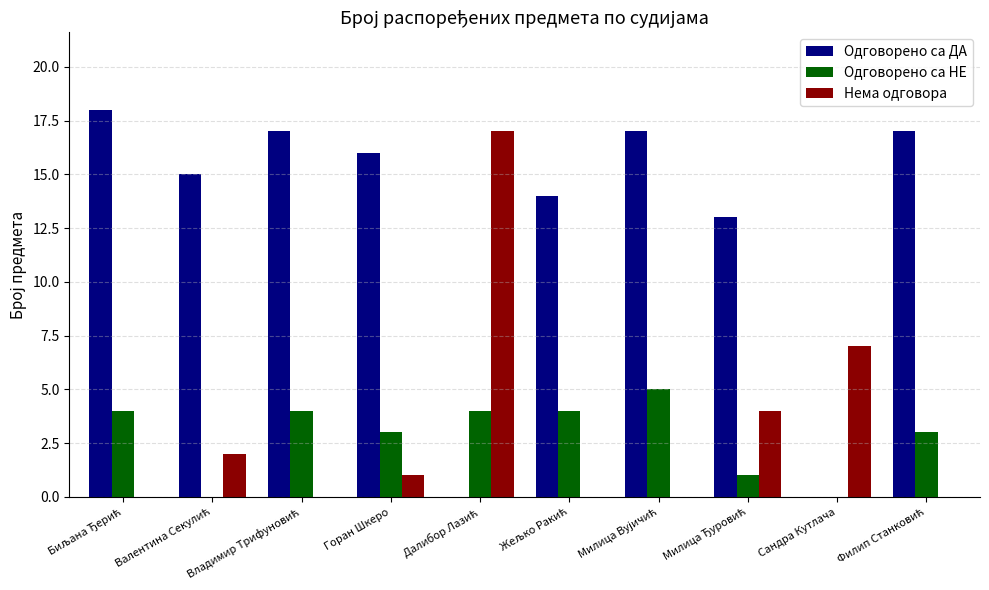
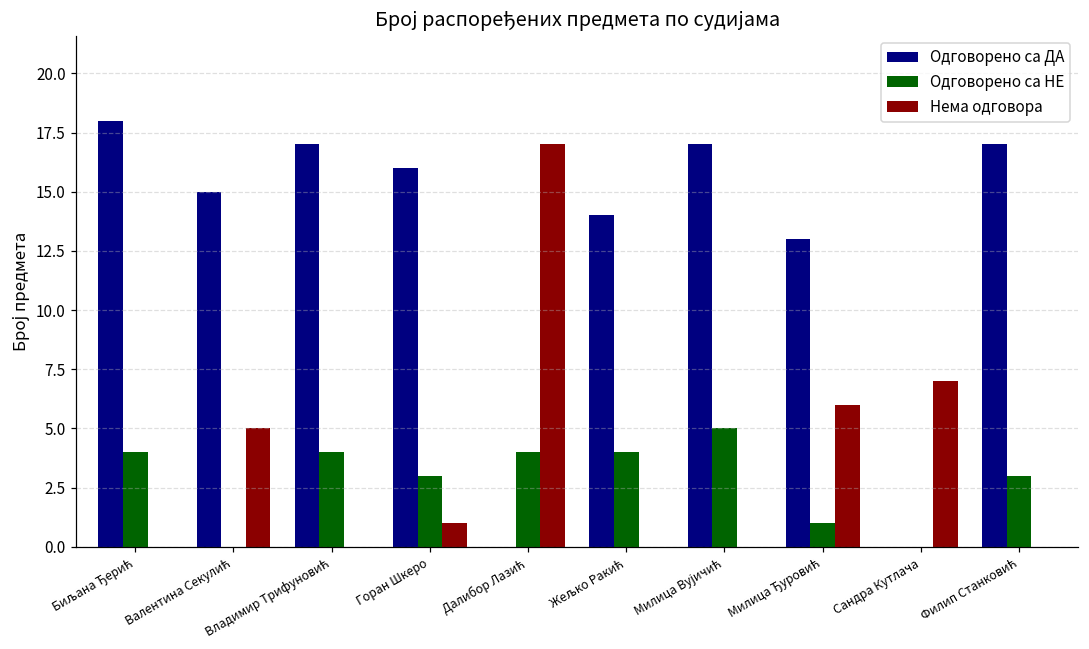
Нема одговора, Валентина Секулић: 2 -> 5
Нема одговора, Милица Ђуровић: 4 -> 6
